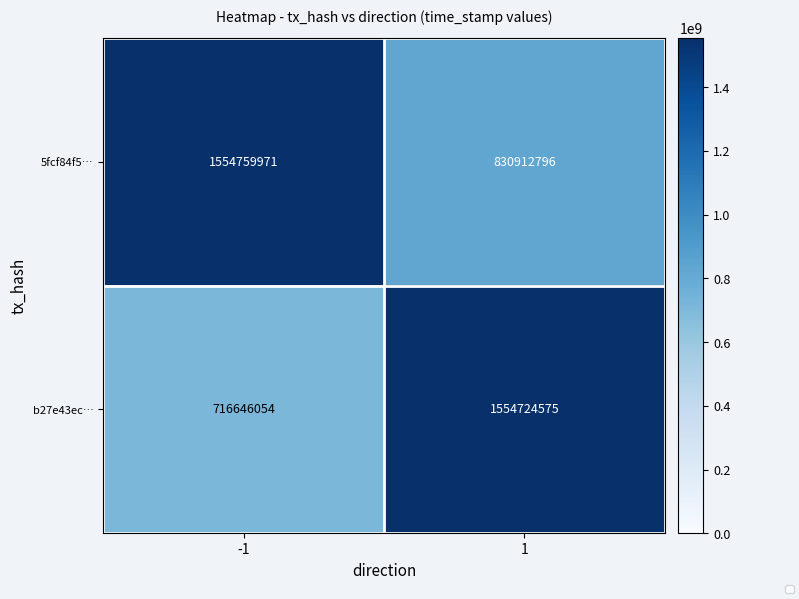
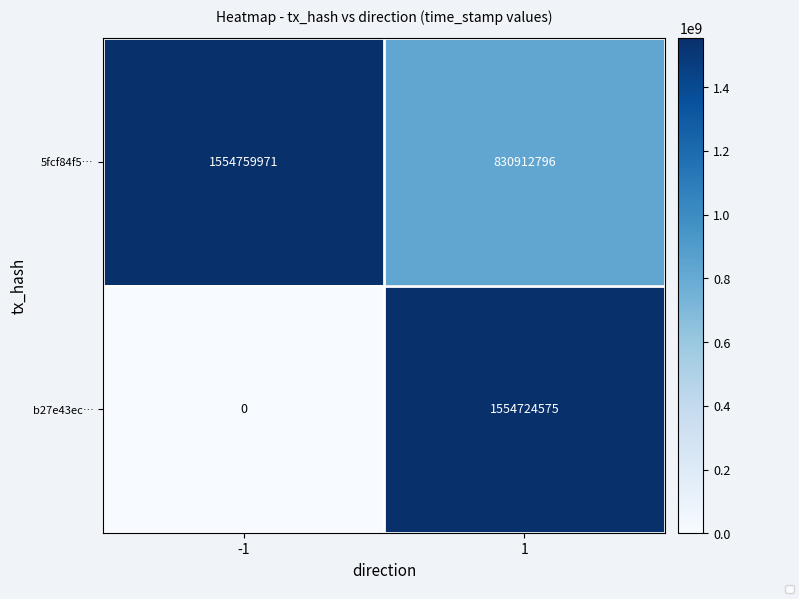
b27e43ec…, -1: 716646054 -> 0
